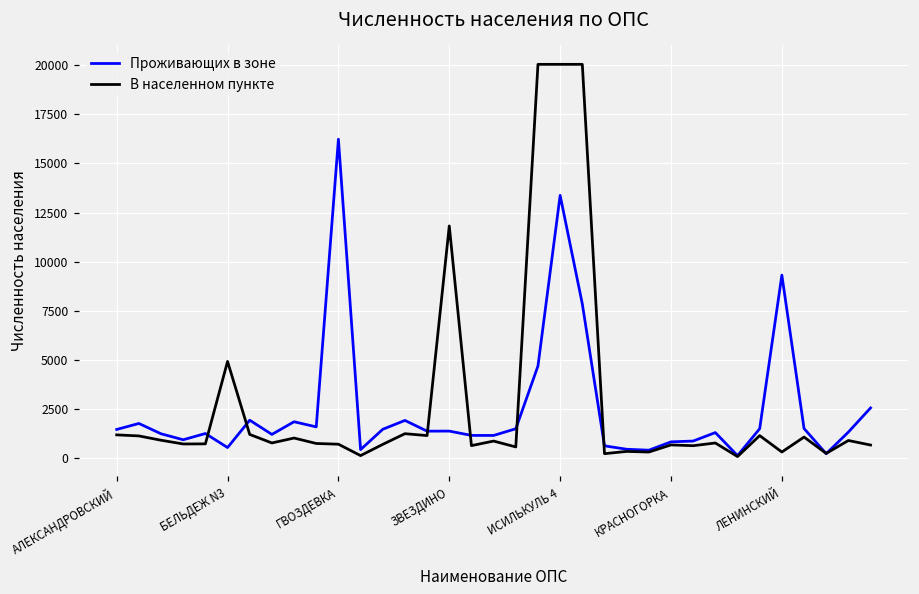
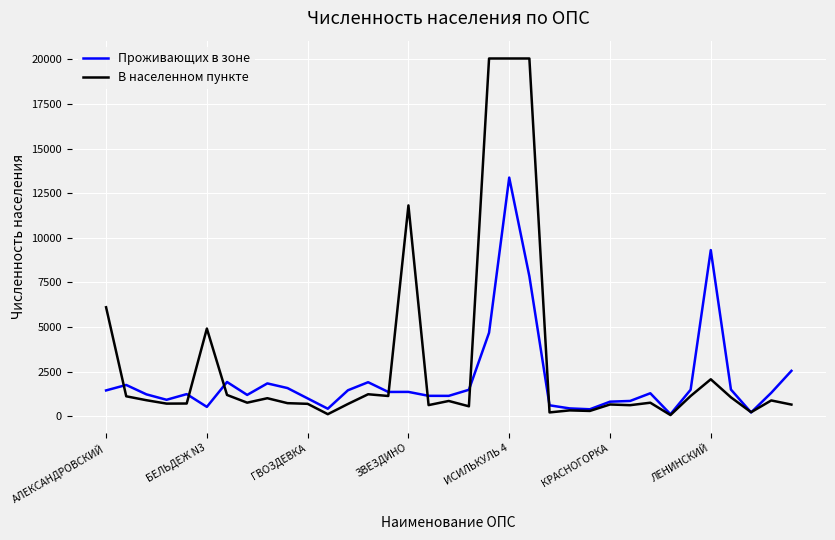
В населенном пункте, АЛЕКСАНДРОВСКИЙ: 1200 -> 6100
Проживающих в зоне, ГВОЗДЕВКА: 16200 -> 1000
В населенном пункте, ЛЕНИНСКИЙ: 300 -> 2100
